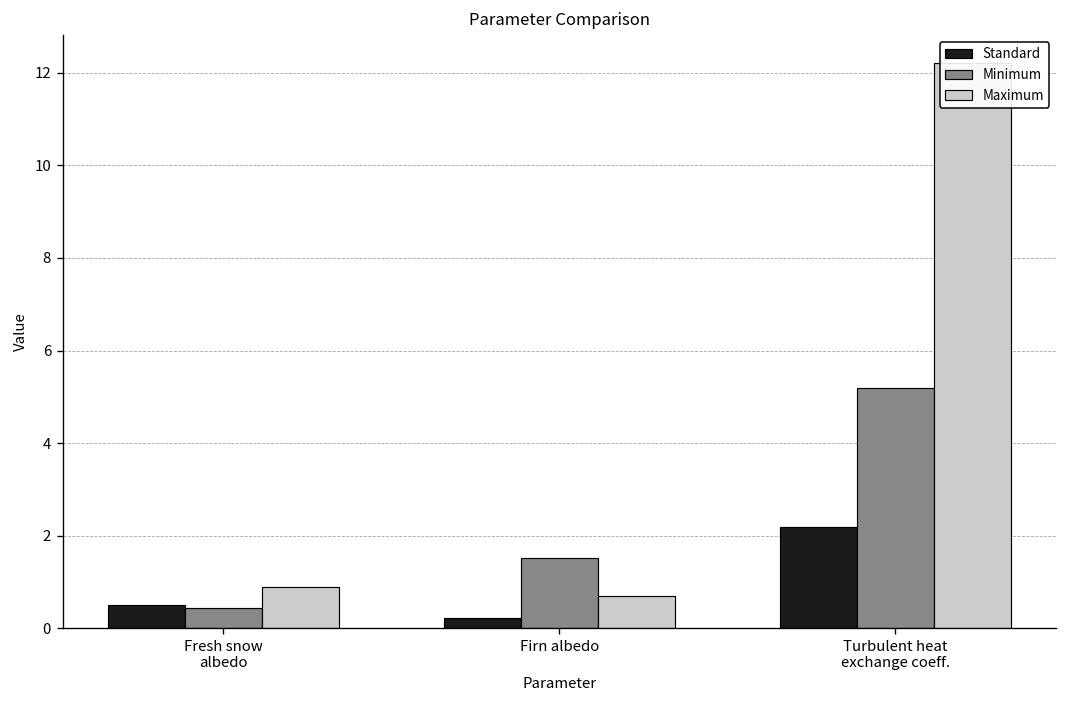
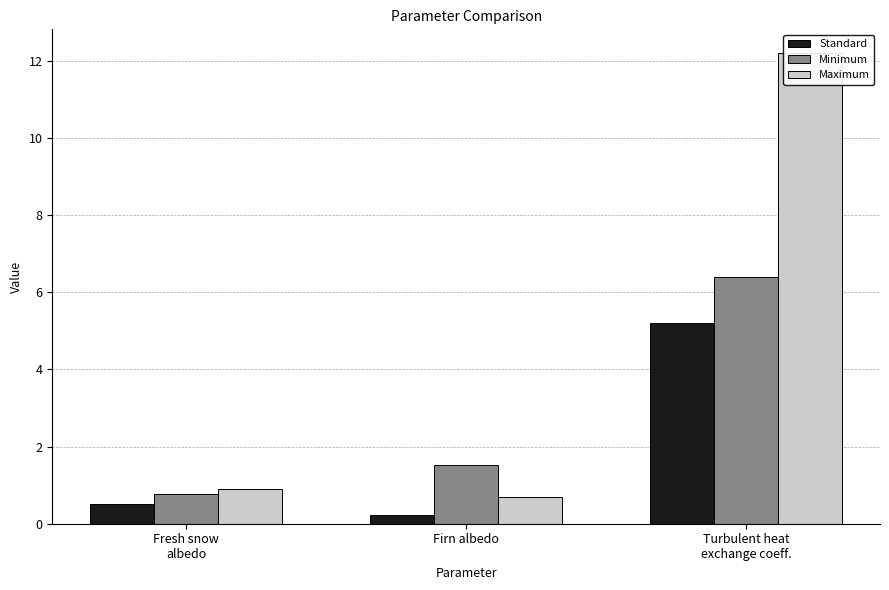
Minimum, Fresh snow albedo: 0.4 -> 0.8
Standard, Turbulent heat exchange coeff.: 2.2 -> 5.2
Minimum, Turbulent heat exchange coeff.: 5.2 -> 6.4
